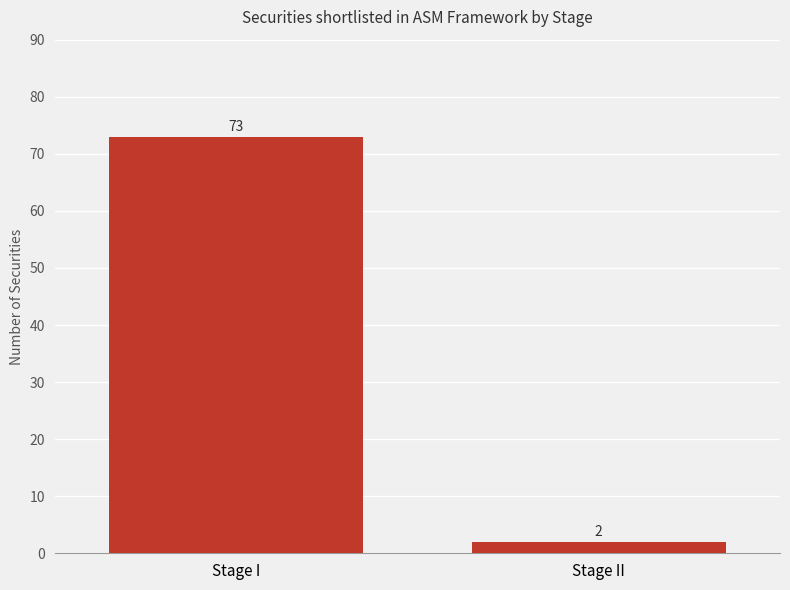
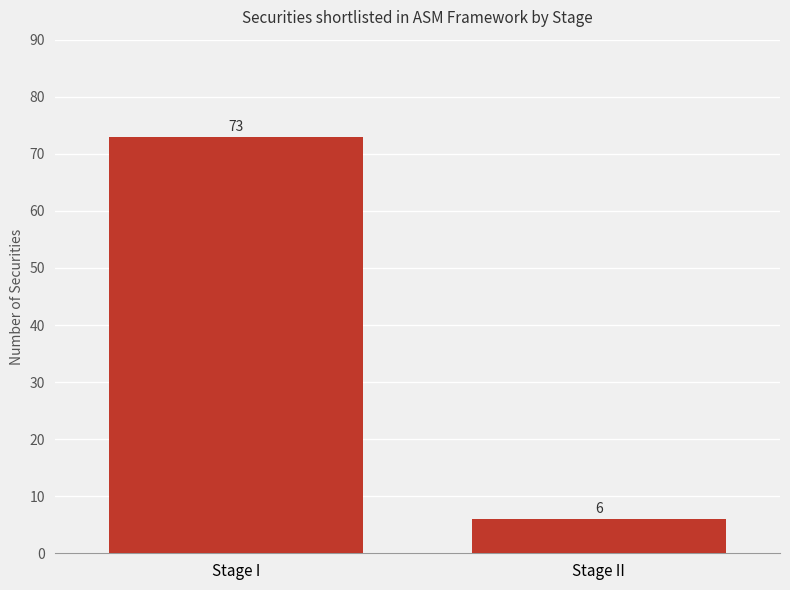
Stage II: 2 -> 6
